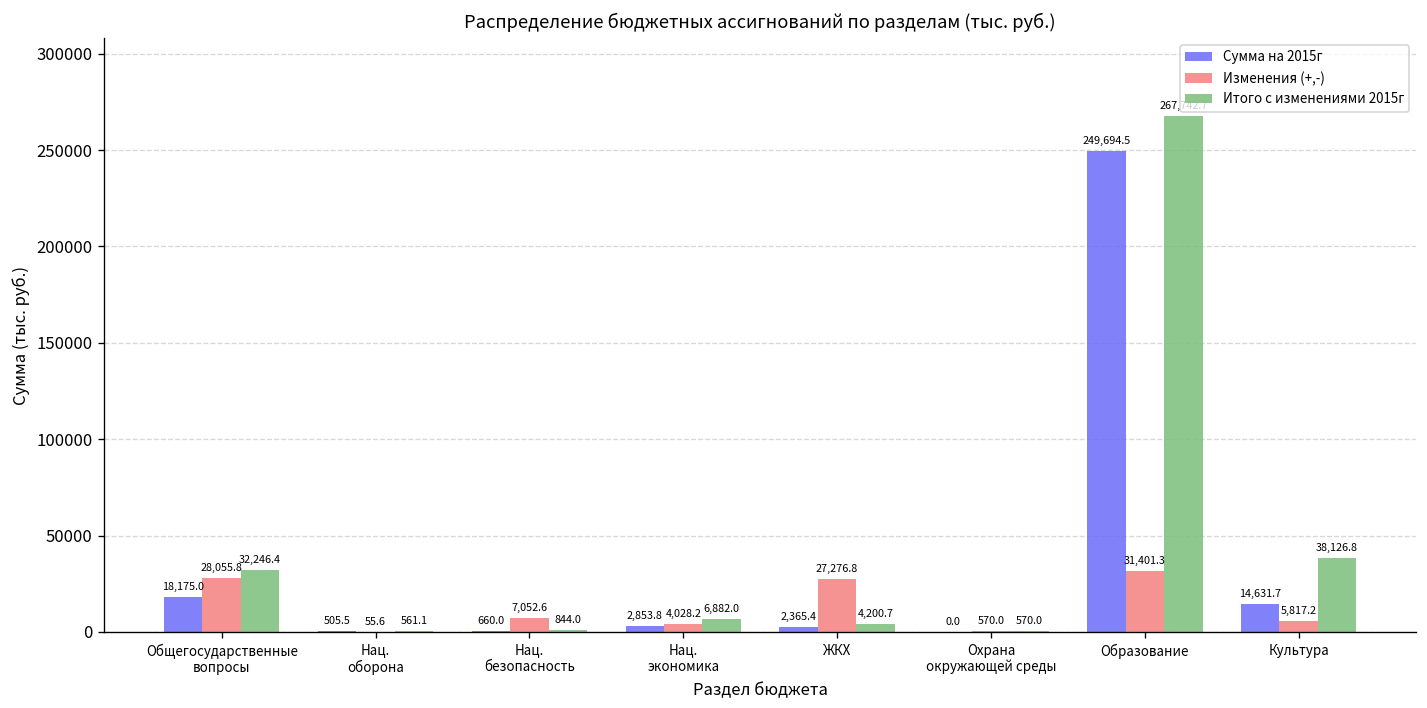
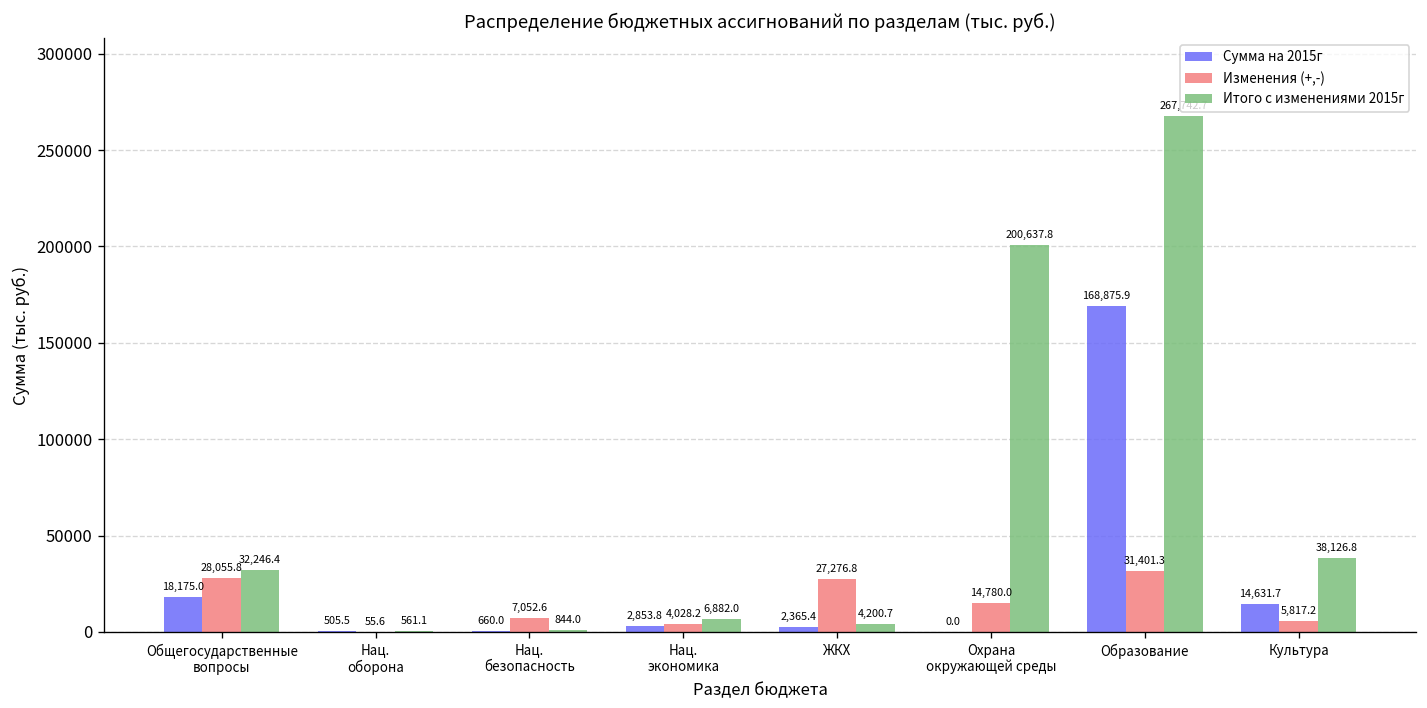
Изменения (+,-), Охрана окружающей среды: 570.0 -> 14,780.0
Итого с изменениями 2015г, Охрана окружающей среды: 570.0 -> 200,637.8
Сумма на 2015г, Образование: 249,694.5 -> 168,875.9
